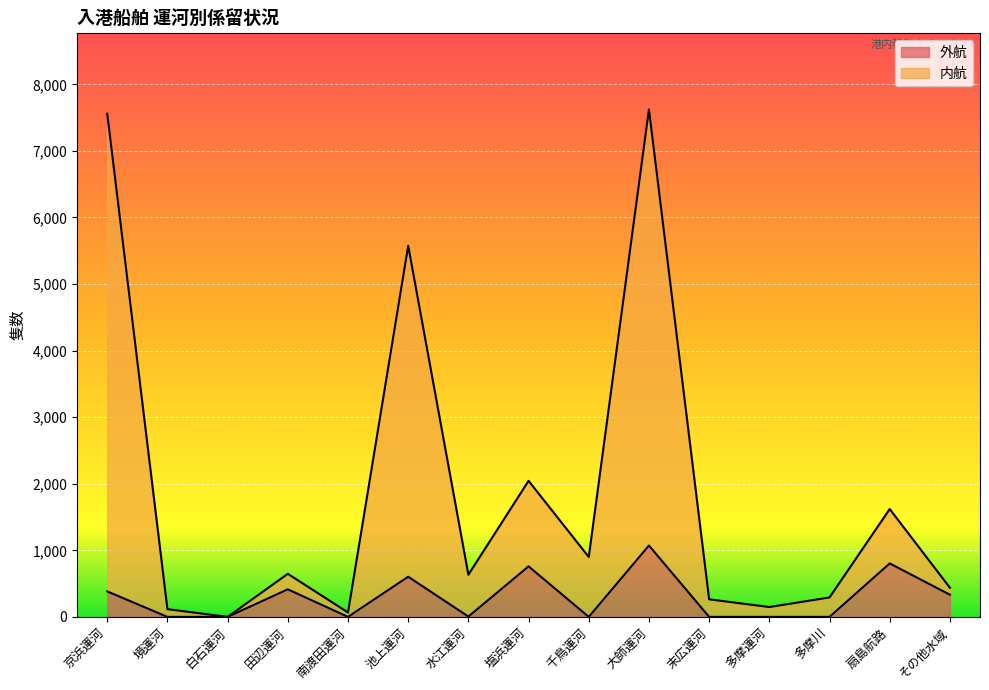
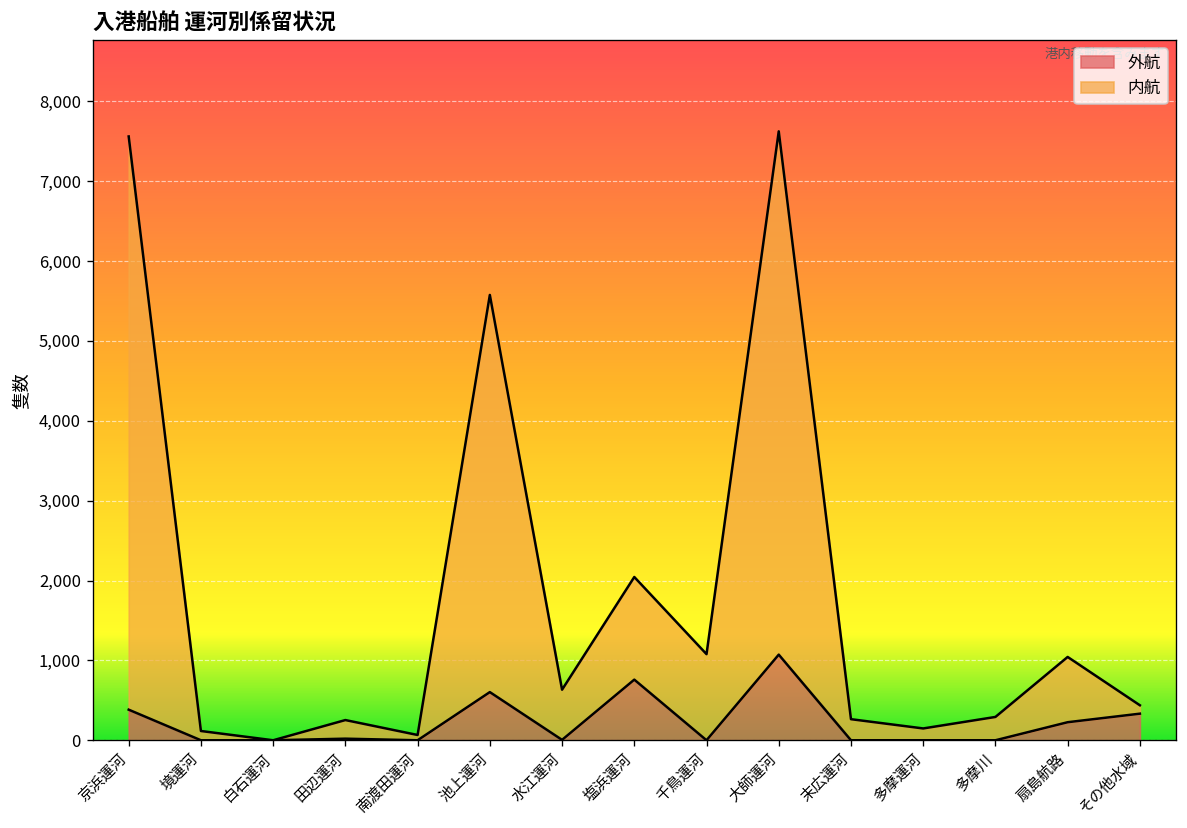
外航, 田辺運河: 400 -> 0
内航, 千鳥運河: 900 -> 1,100
外航, 扇島航路: 800 -> 200
